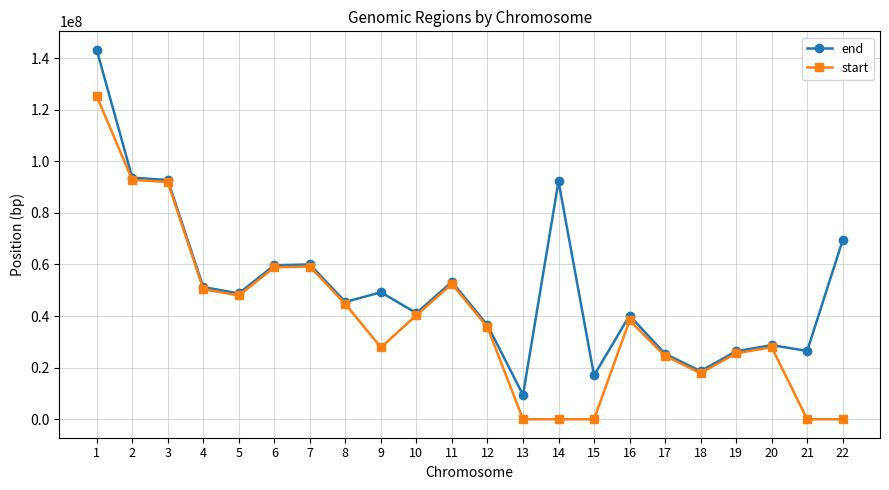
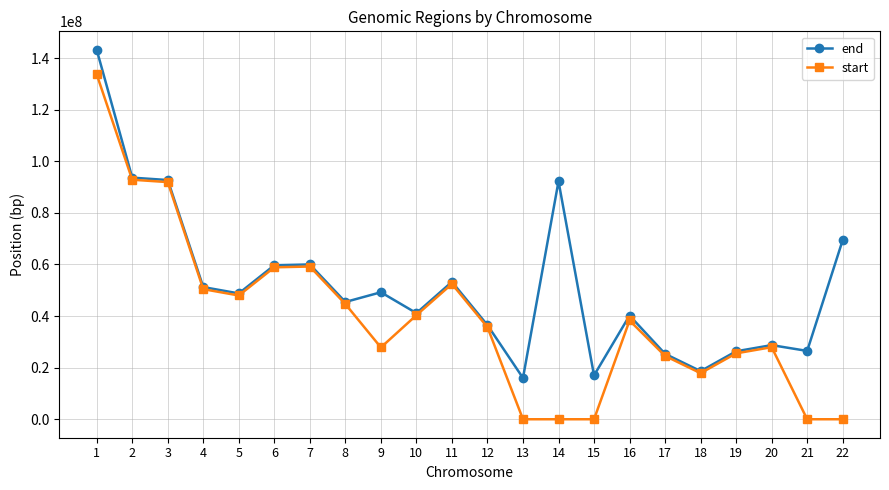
start, 1: 125000000 -> 134000000
end, 13: 9000000 -> 16000000
